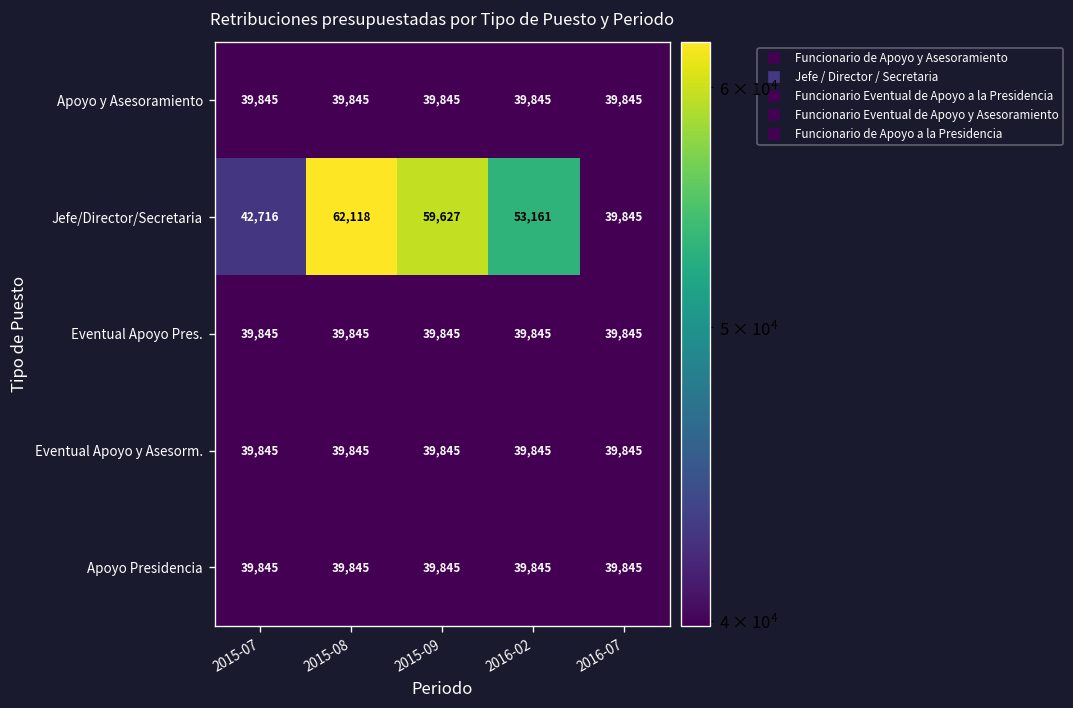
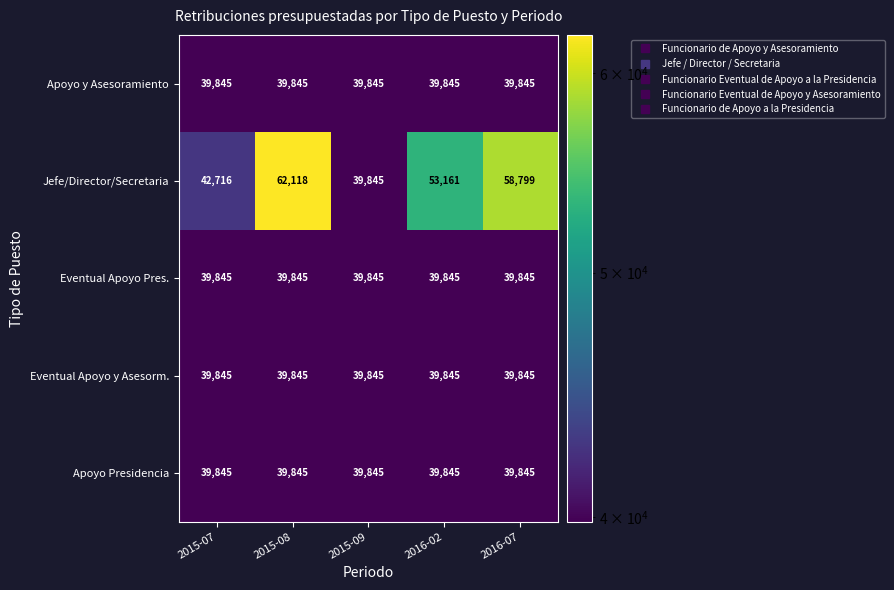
Jefe/Director/Secretaria, 2015-09: 59,627 -> 39,845
Jefe/Director/Secretaria, 2016-07: 39,845 -> 58,799
